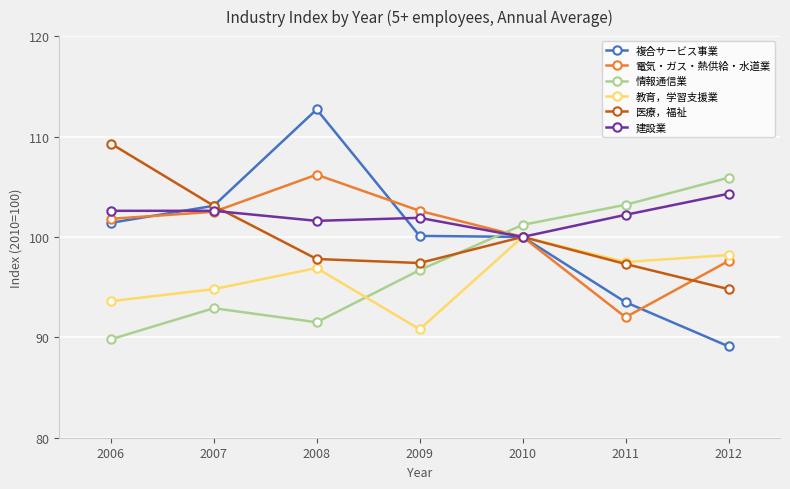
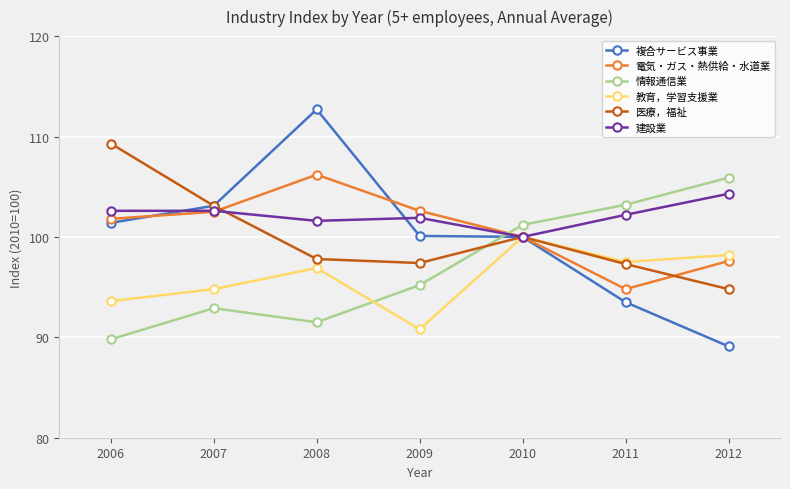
情報通信業, 2009: 96.7 -> 95.2
電気・ガス・熱供給・水道業, 2011: 92.0 -> 94.8
